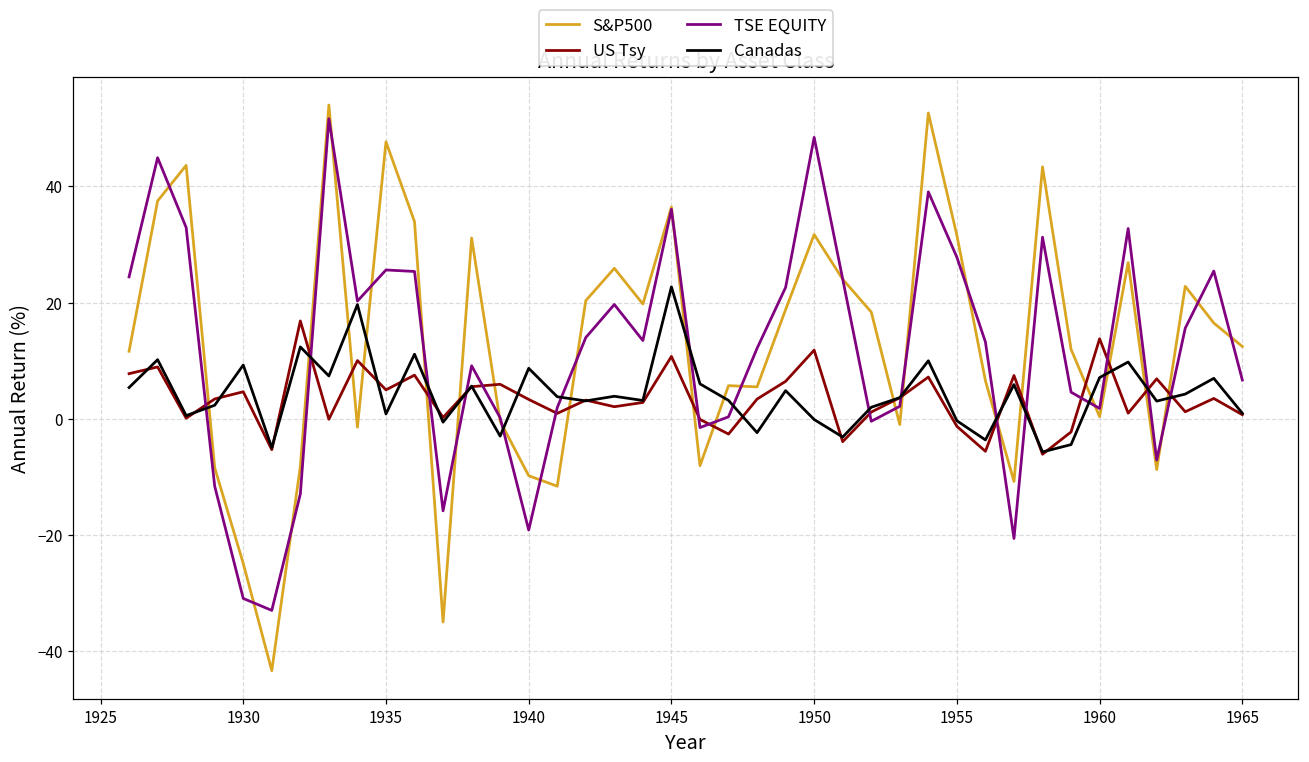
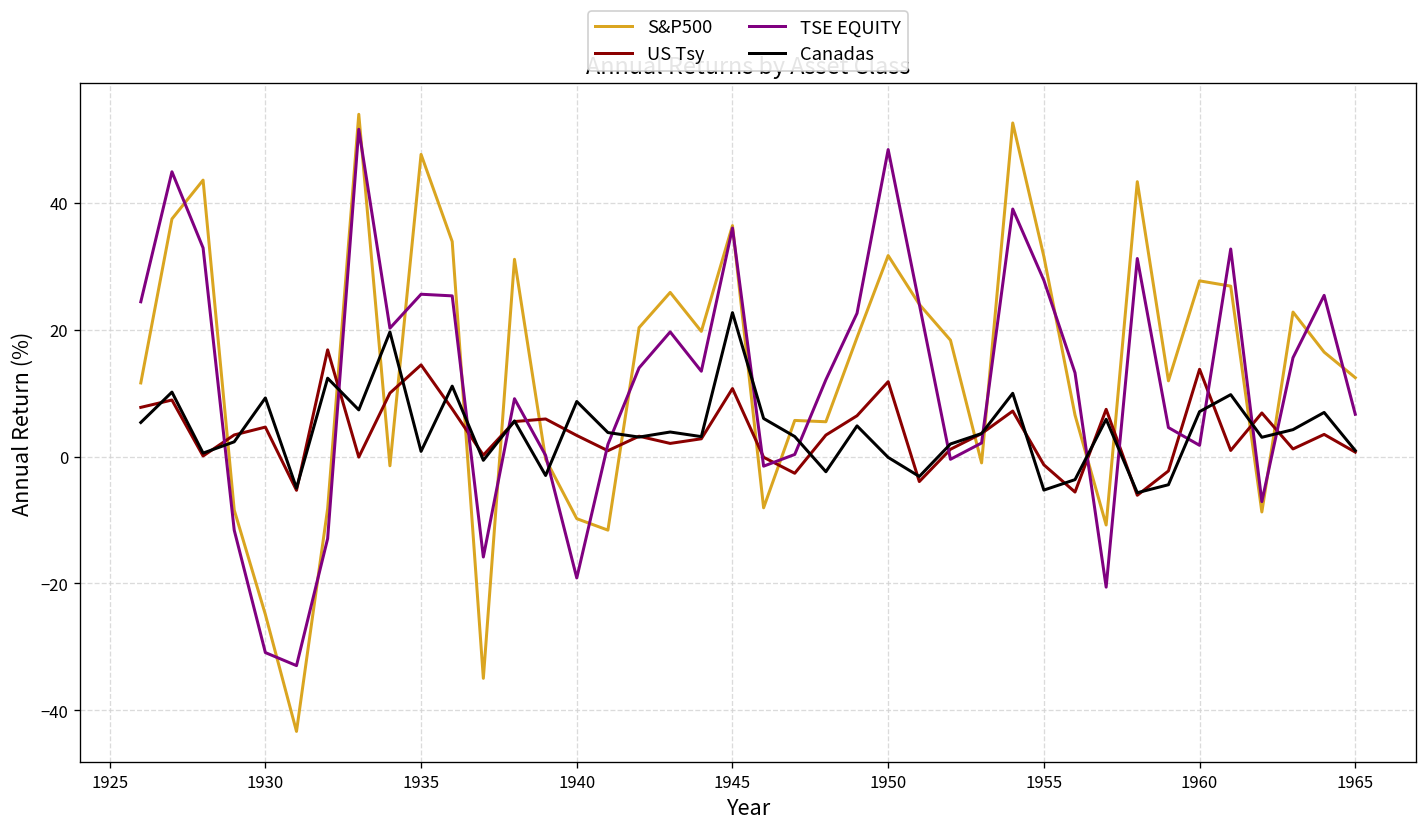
US Tsy, 1935: 5 -> 14
Canadas, 1955: 0 -> -5
S&P500, 1960: 0 -> 28
